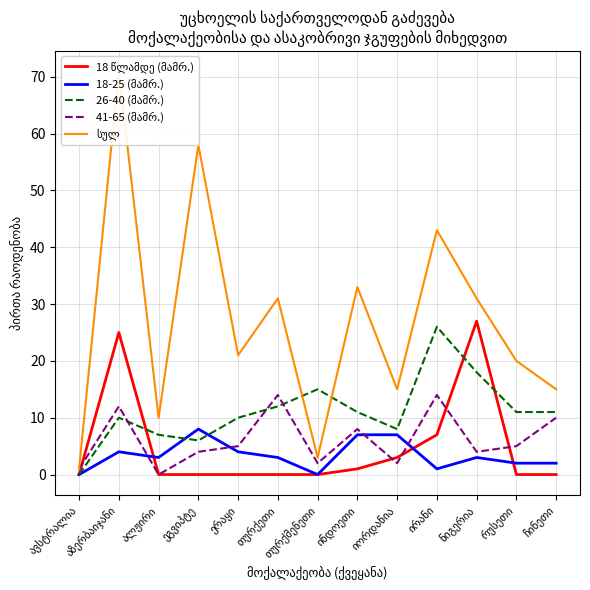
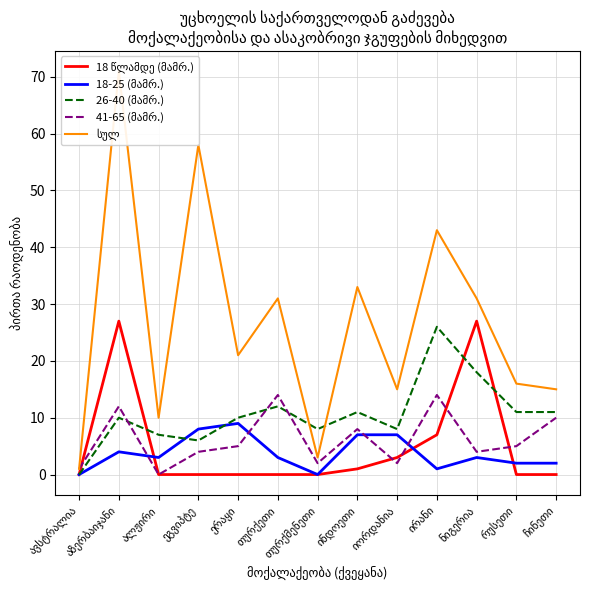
18 წლამდე (მამრ.), აზერბაიჯანი: 25 -> 27
18-25 (მამრ.), ერაყი: 4 -> 9
26-40 (მამრ.), თურქმენეთი: 15 -> 8
სულ, რუსეთი: 20 -> 16
